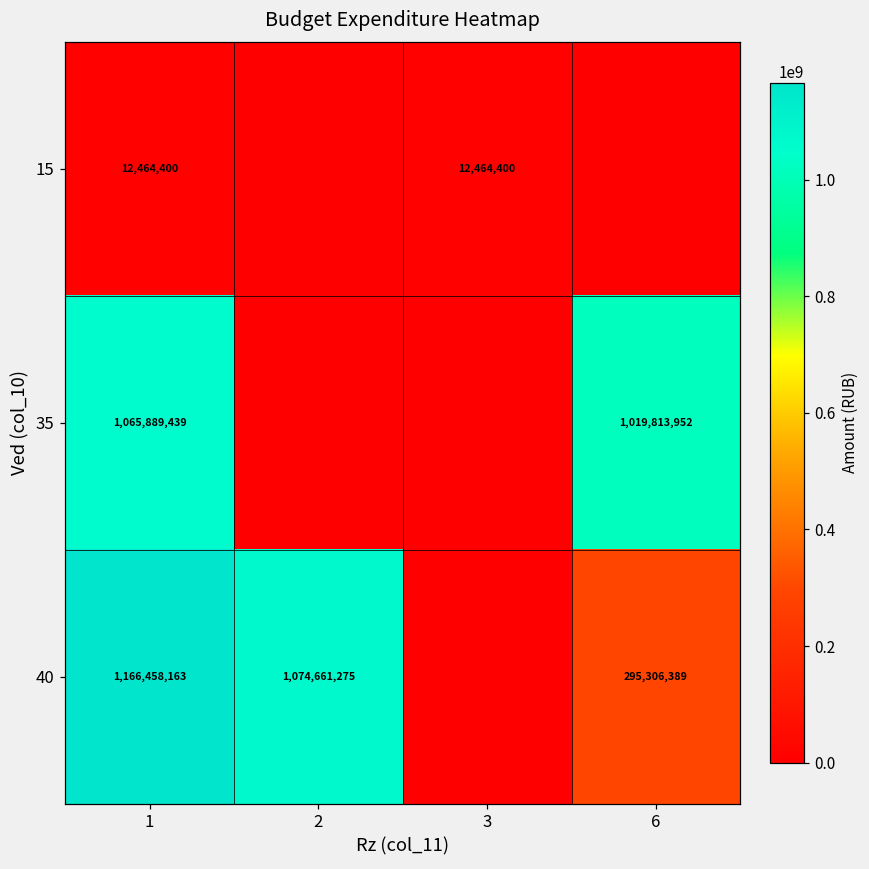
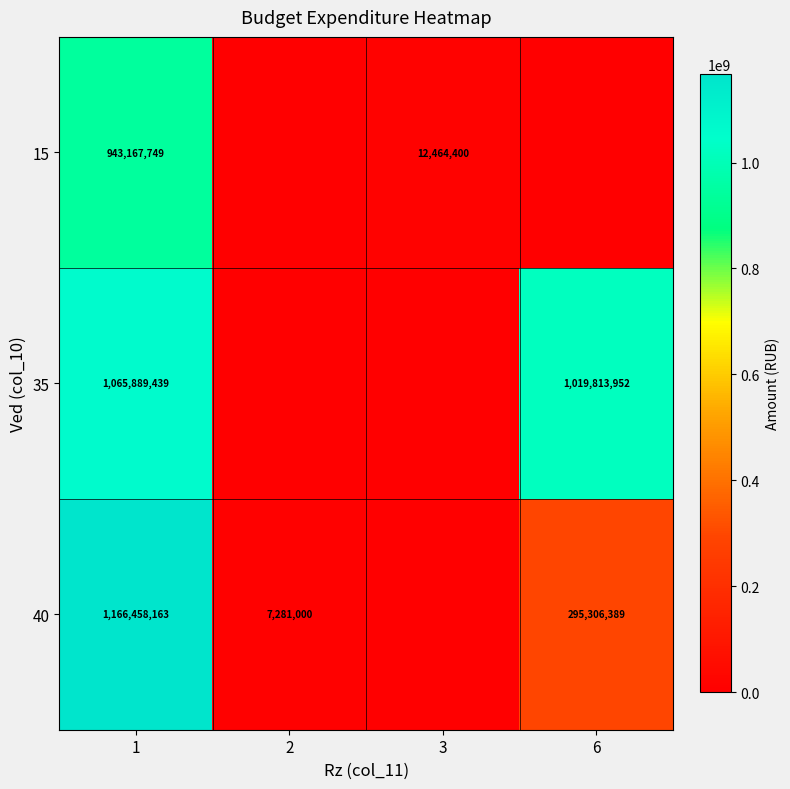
15, 1: 12,464,400 -> 943,167,749
40, 2: 1,074,661,275 -> 7,281,000
